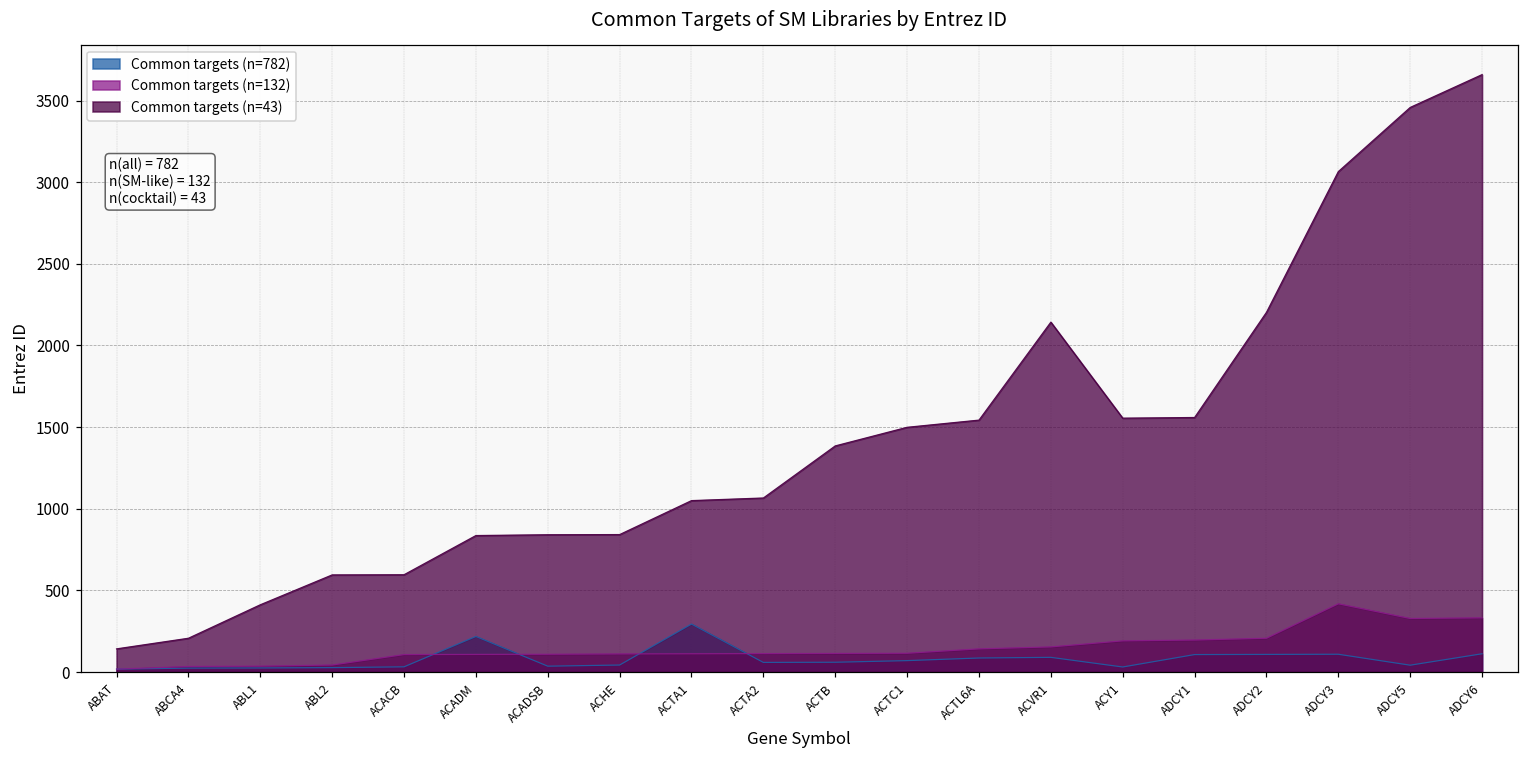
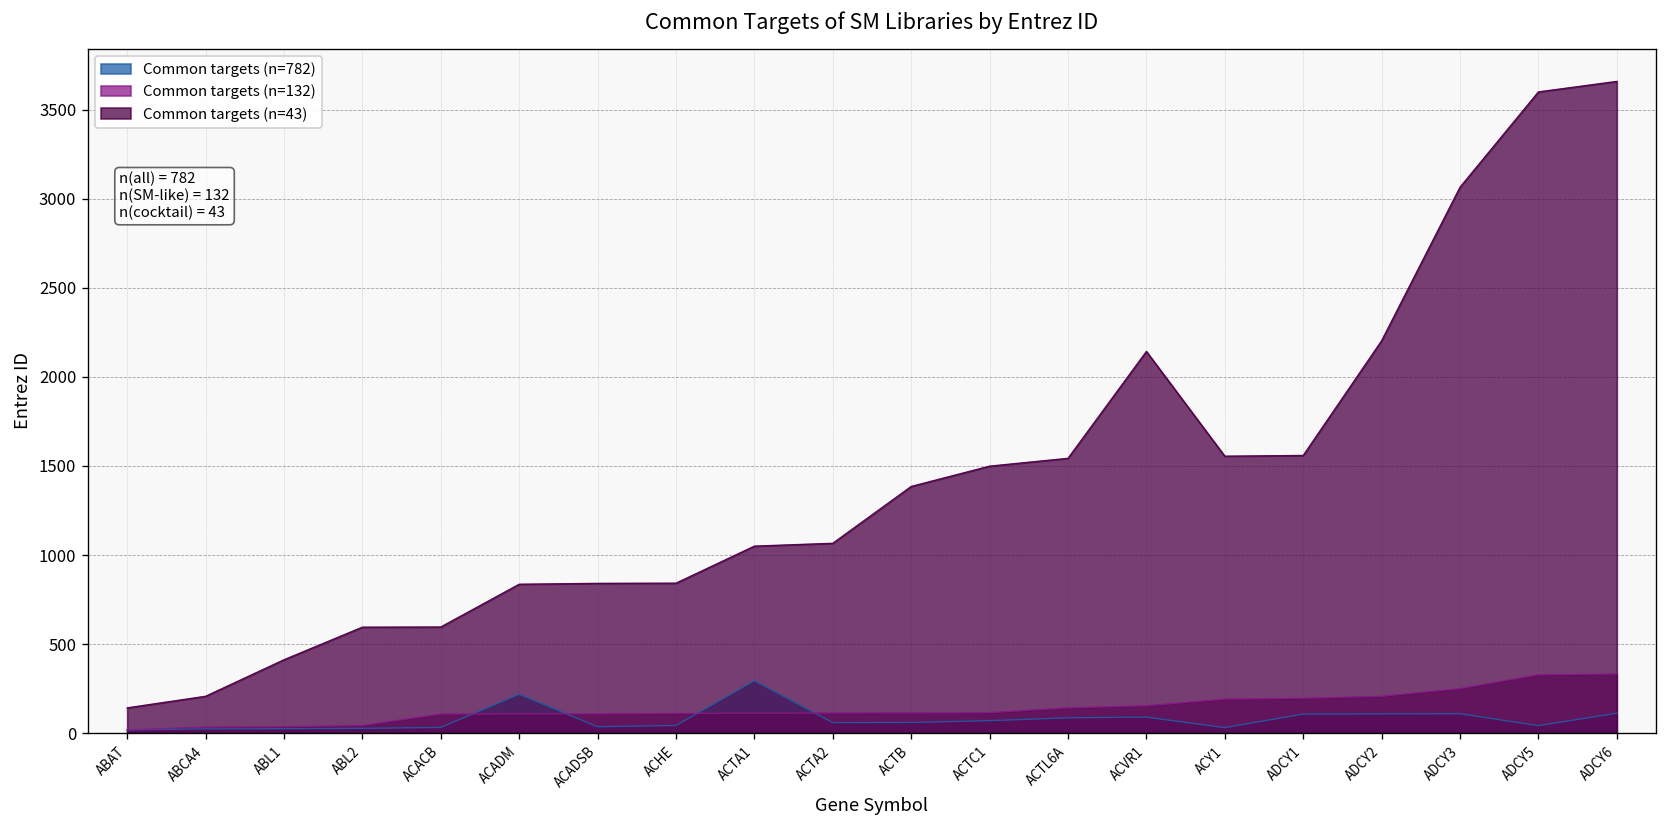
Common targets (n=132), ADCY3: 420 -> 250
Common targets (n=43), ADCY5: 3460 -> 3600
